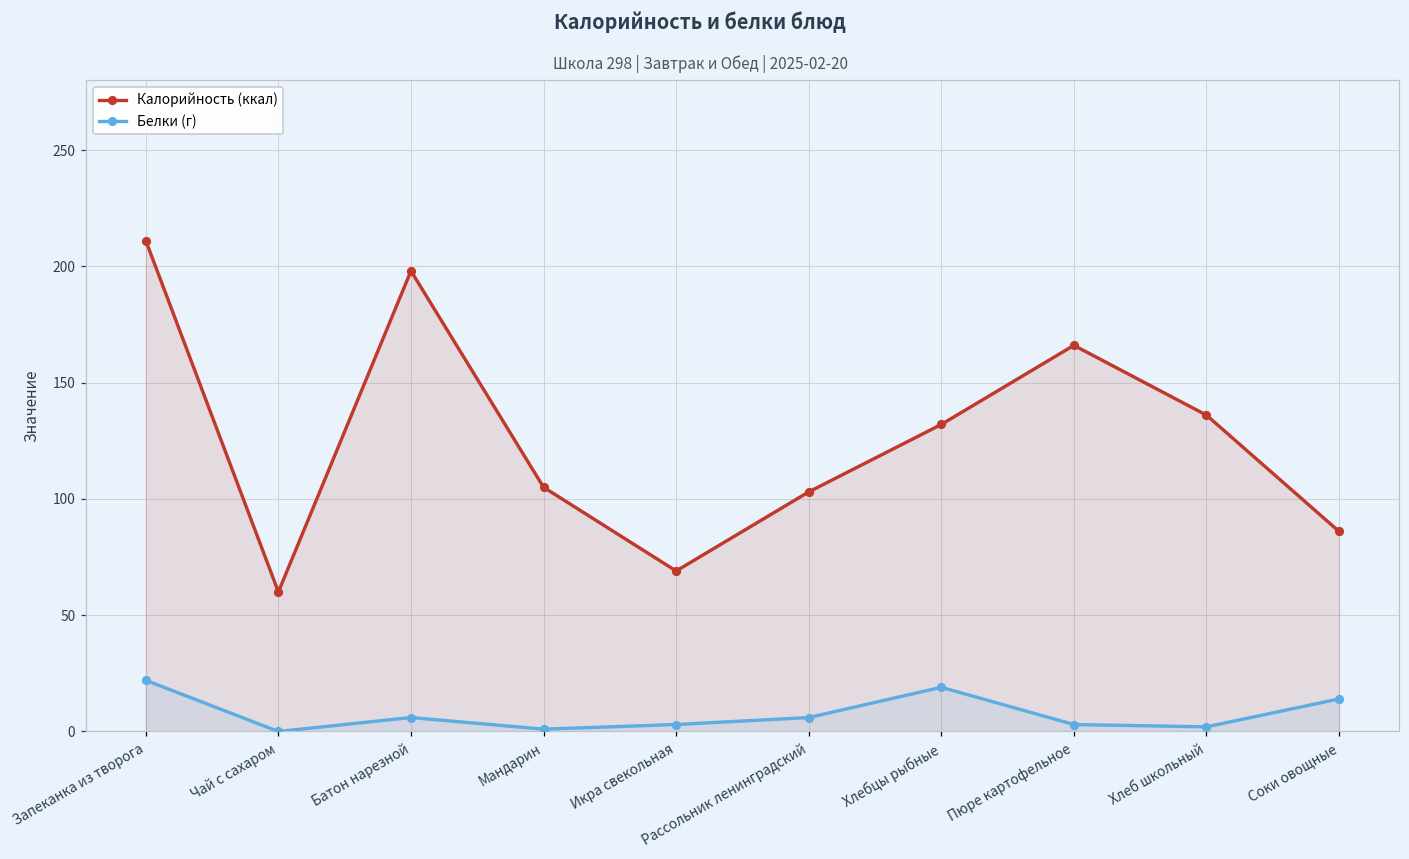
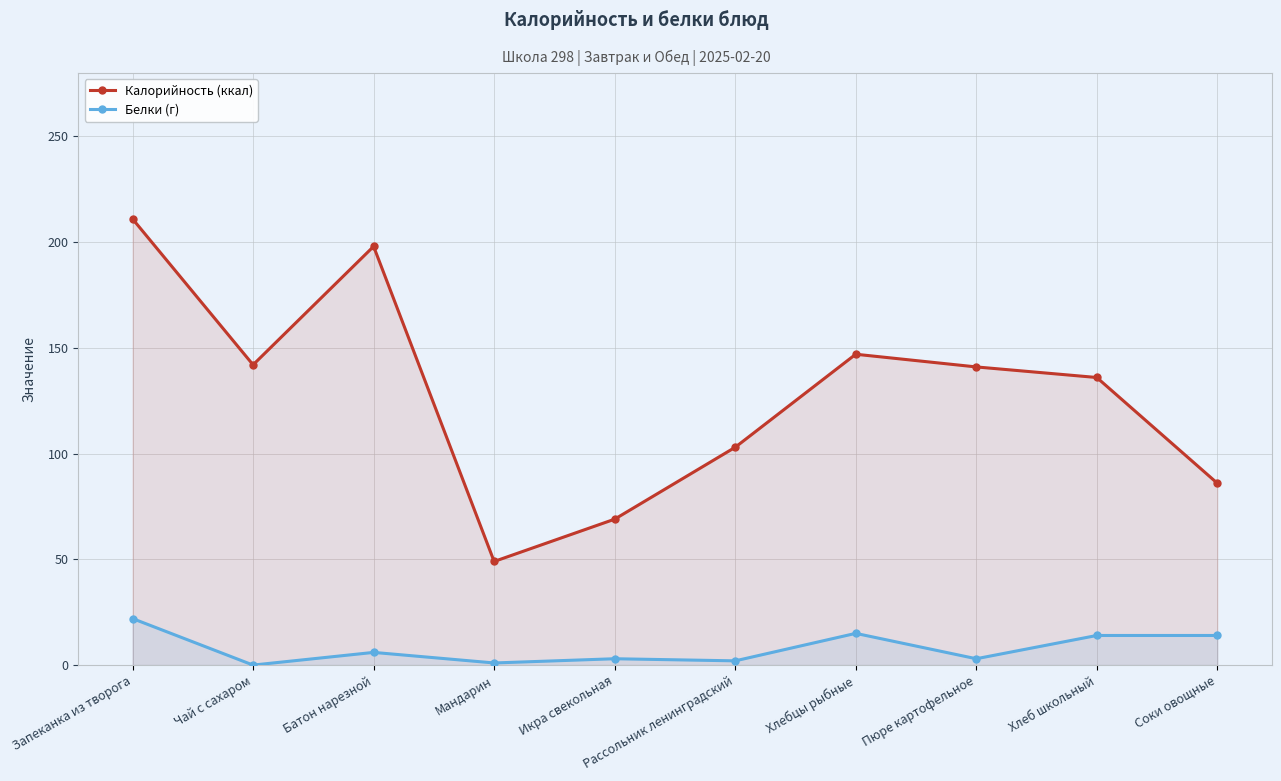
Калорийность (ккал), Чай с сахаром: 60 -> 142
Калорийность (ккал), Мандарин: 105 -> 49
Белки (г), Рассольник ленинградский: 6 -> 2
Калорийность (ккал), Хлебцы рыбные: 132 -> 147
Белки (г), Хлебцы рыбные: 19 -> 15
Калорийность (ккал), Пюре картофельное: 166 -> 141
Белки (г), Хлеб школьный: 2 -> 14
